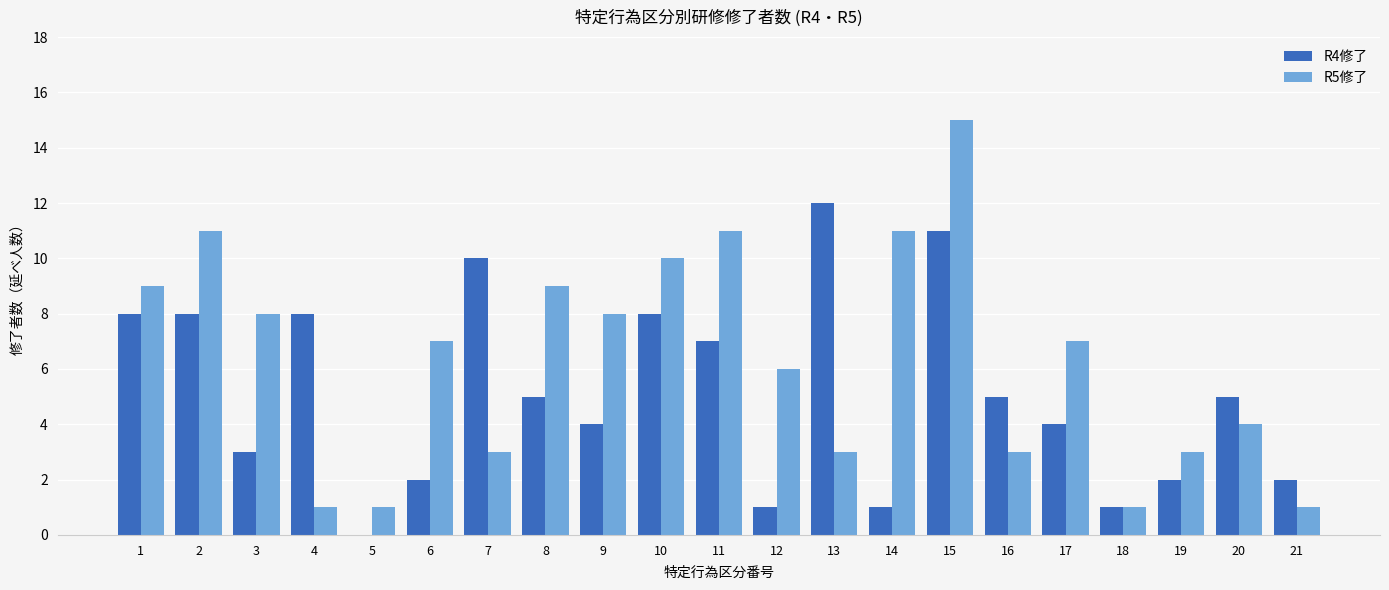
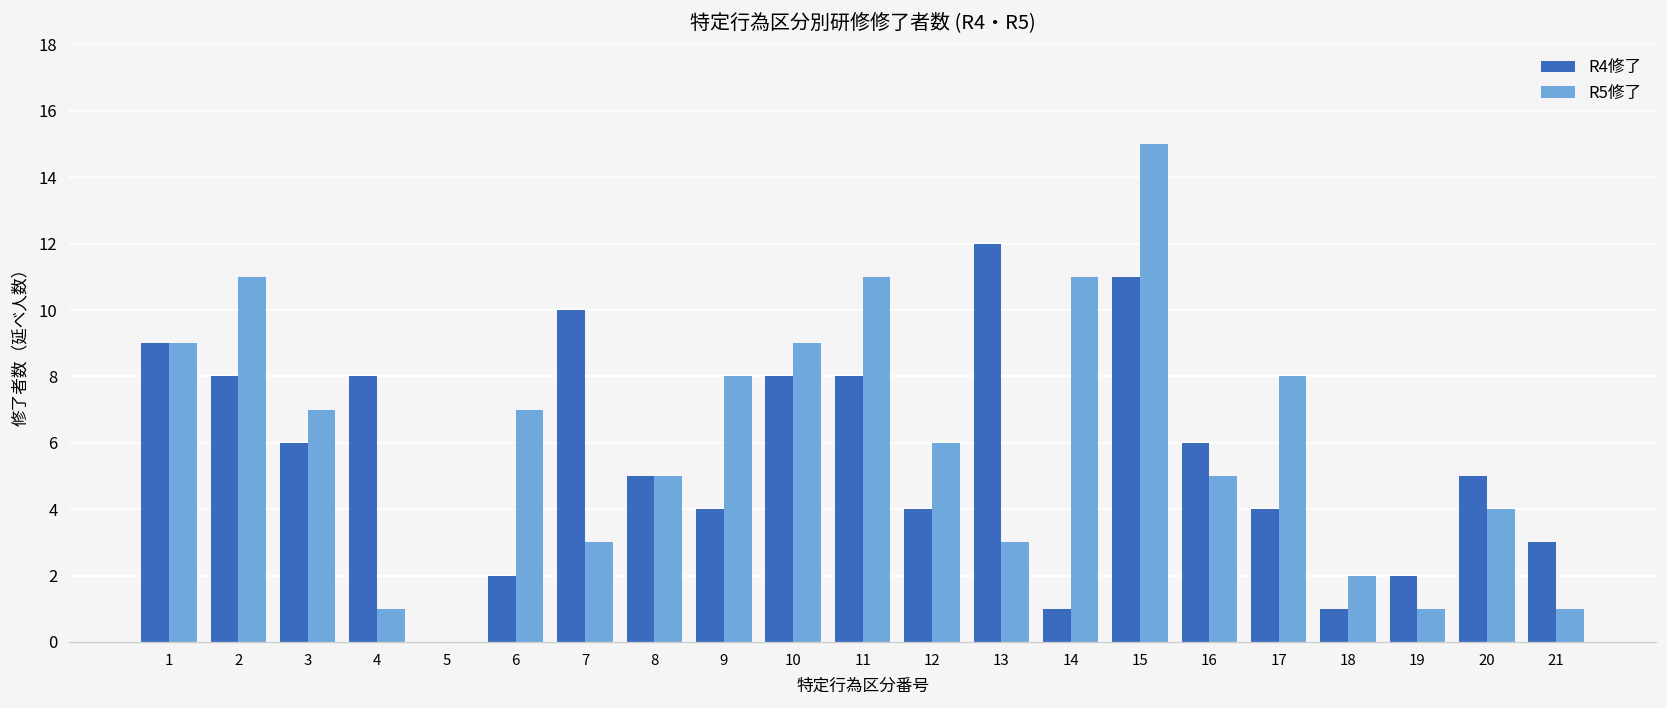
R4修了, 1: 8 -> 9
R4修了, 3: 3 -> 6
R5修了, 3: 8 -> 7
R5修了, 5: 1 -> 0
R5修了, 8: 9 -> 5
R5修了, 10: 10 -> 9
R4修了, 11: 7 -> 8
R4修了, 12: 1 -> 4
R4修了, 16: 5 -> 6
R5修了, 16: 3 -> 5
R5修了, 17: 7 -> 8
R5修了, 18: 1 -> 2
R5修了, 19: 3 -> 1
R4修了, 21: 2 -> 3
